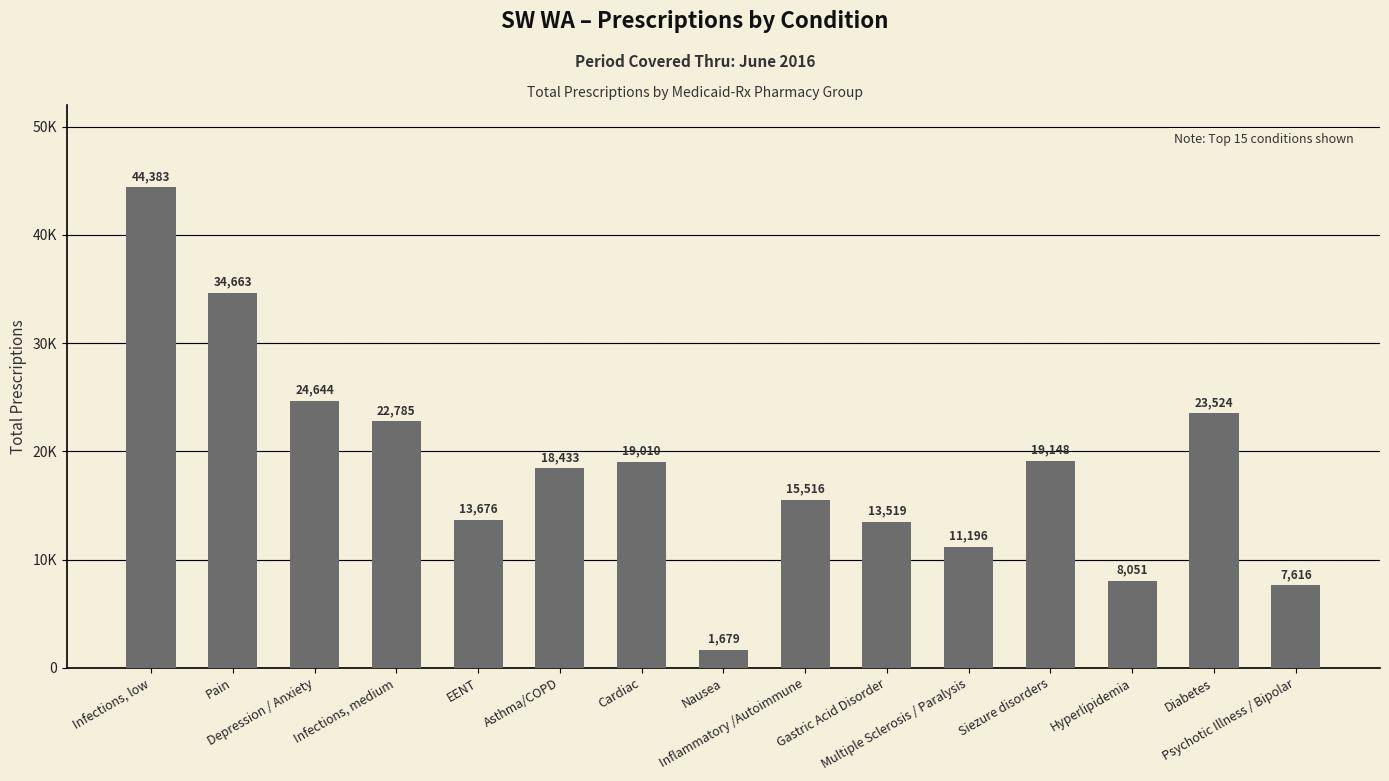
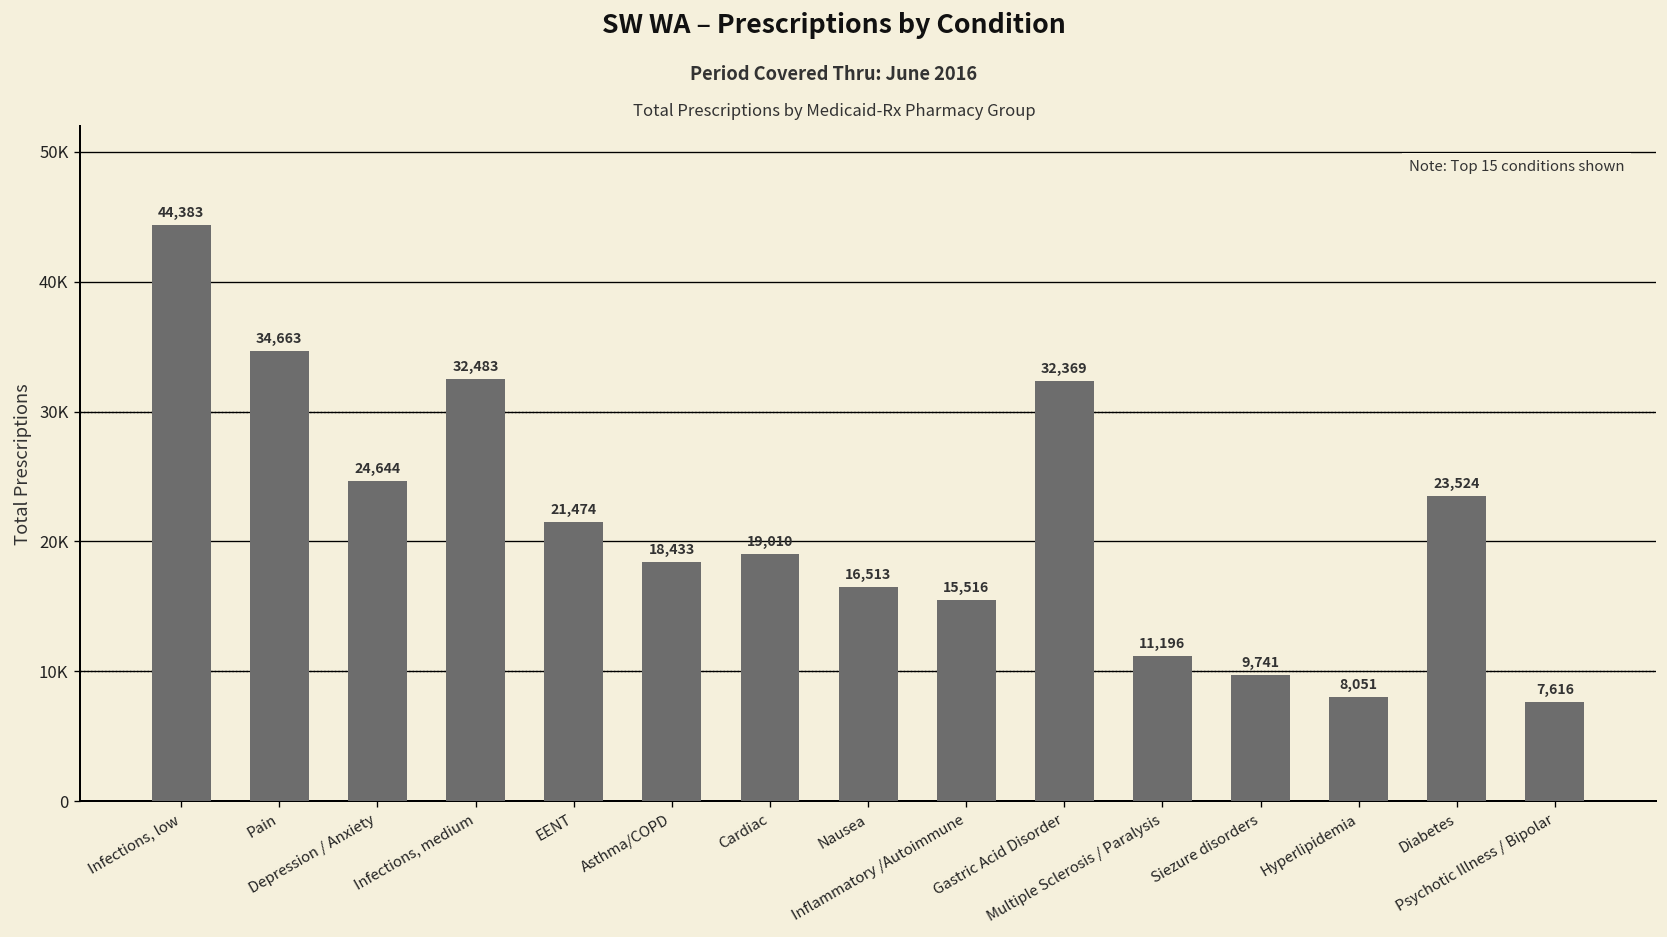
Infections, medium: 22,785 -> 32,483
EENT: 13,676 -> 21,474
Nausea: 1,679 -> 16,513
Gastric Acid Disorder: 13,519 -> 32,369
Siezure disorders: 19,148 -> 9,741
